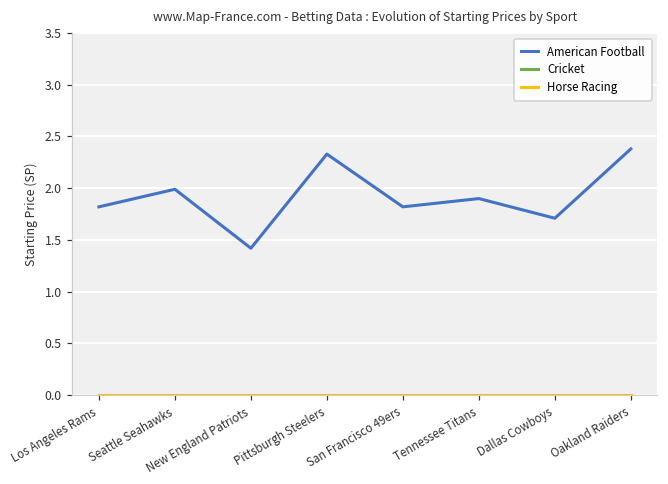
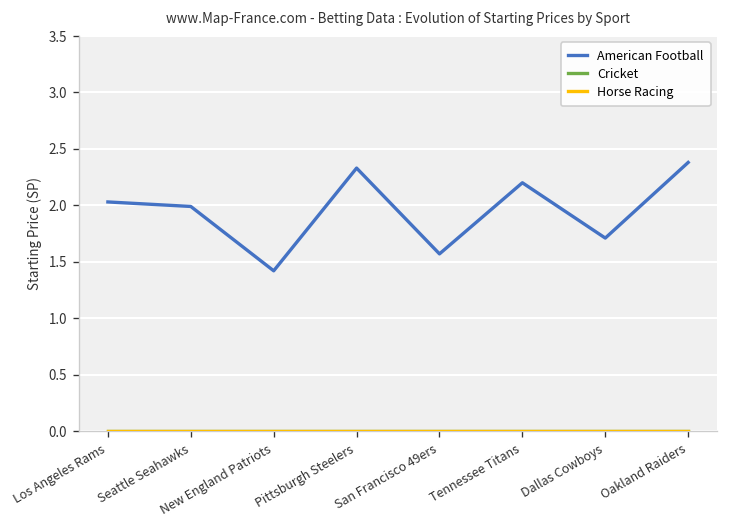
American Football, Los Angeles Rams: 1.8 -> 2.0
American Football, San Francisco 49ers: 1.8 -> 1.6
American Football, Tennessee Titans: 1.9 -> 2.2
